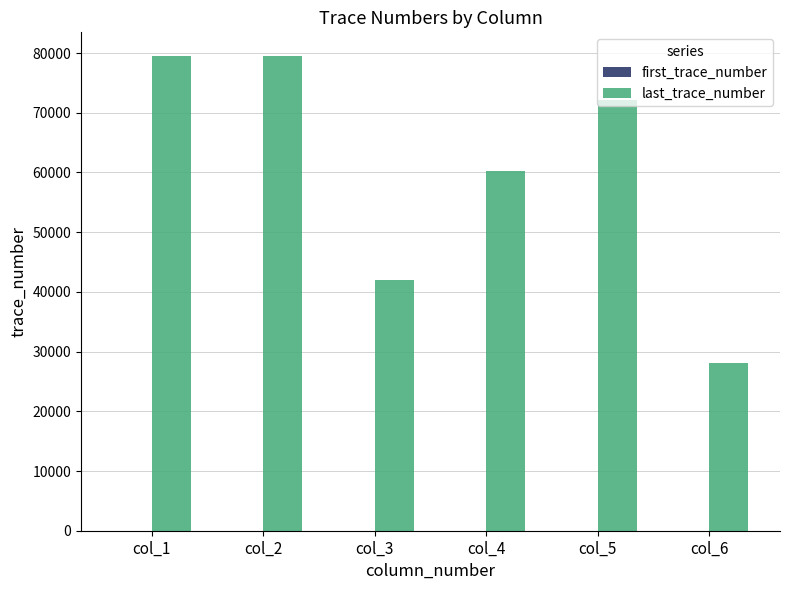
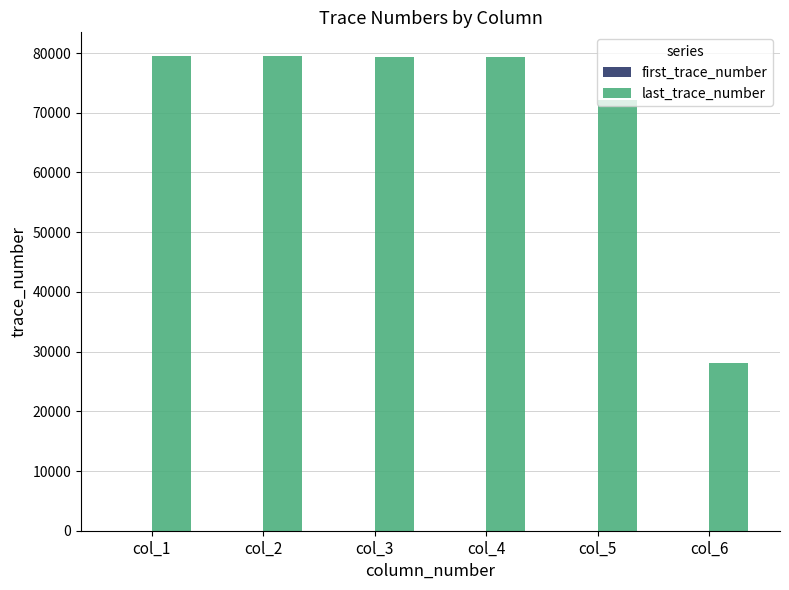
last_trace_number, col_3: 42000 -> 79000
last_trace_number, col_4: 60000 -> 79000
